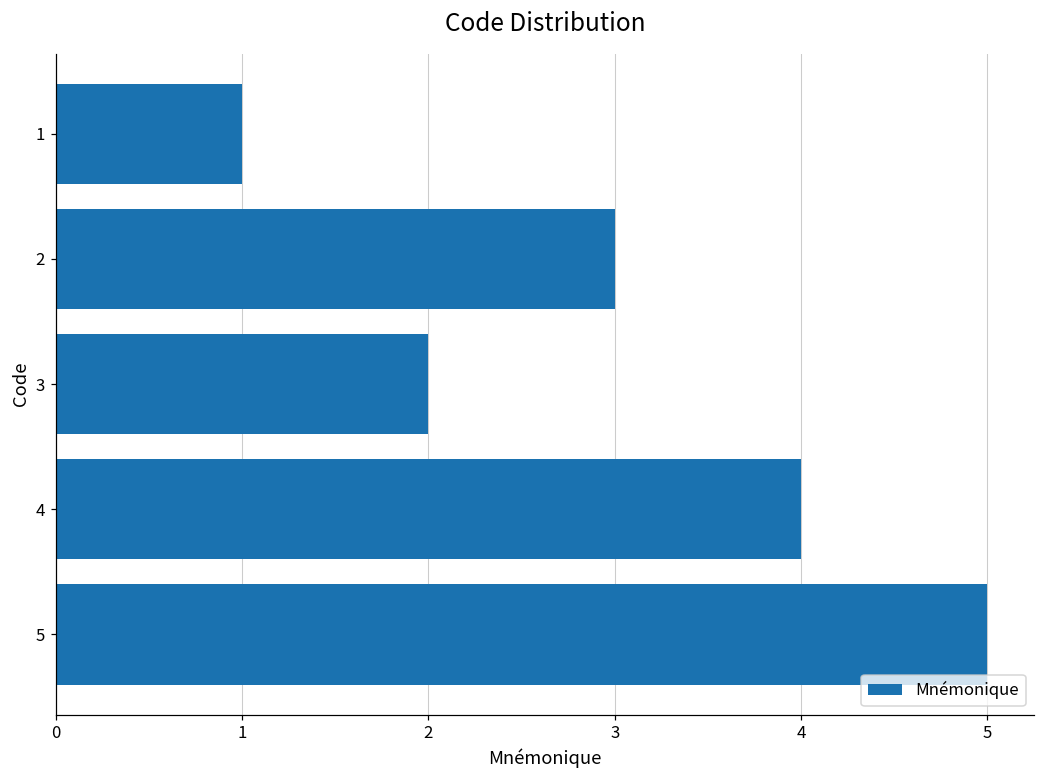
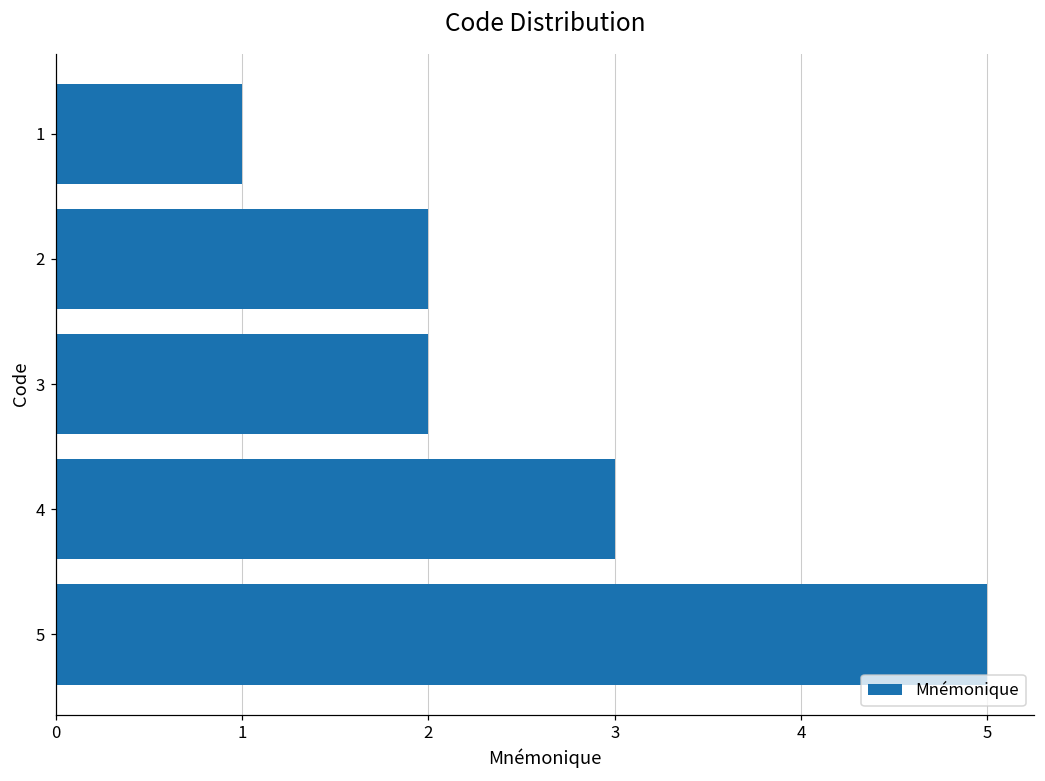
2: 3 -> 2
4: 4 -> 3
